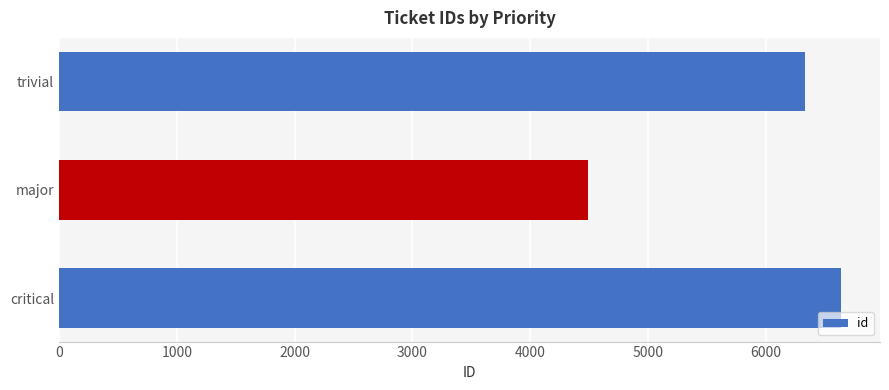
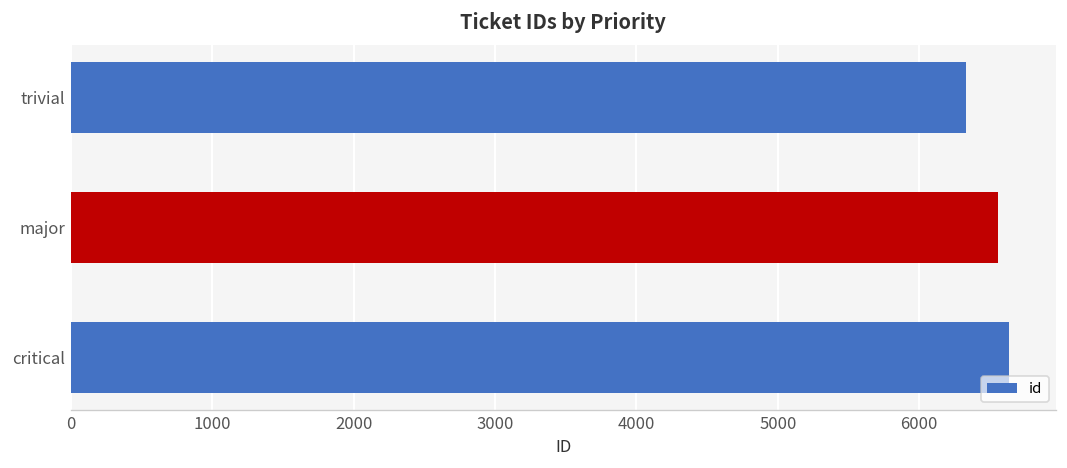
major: 4490 -> 6560
